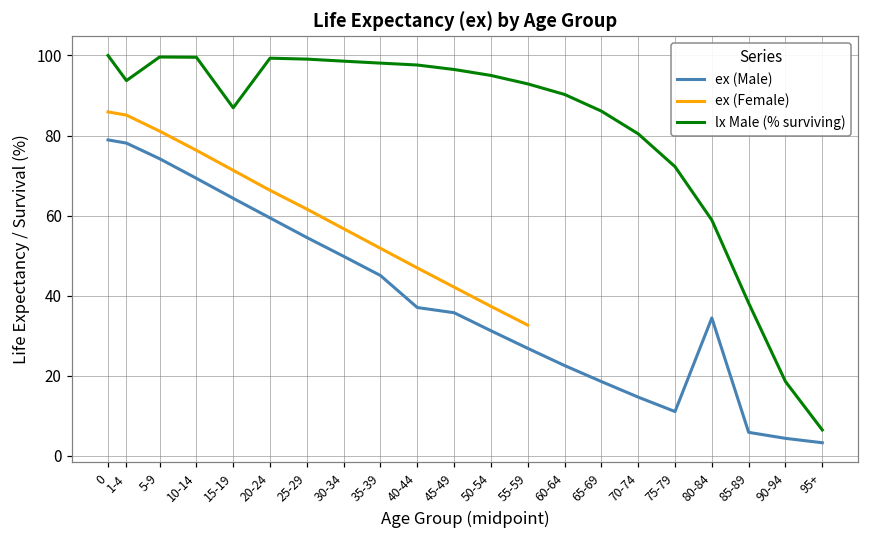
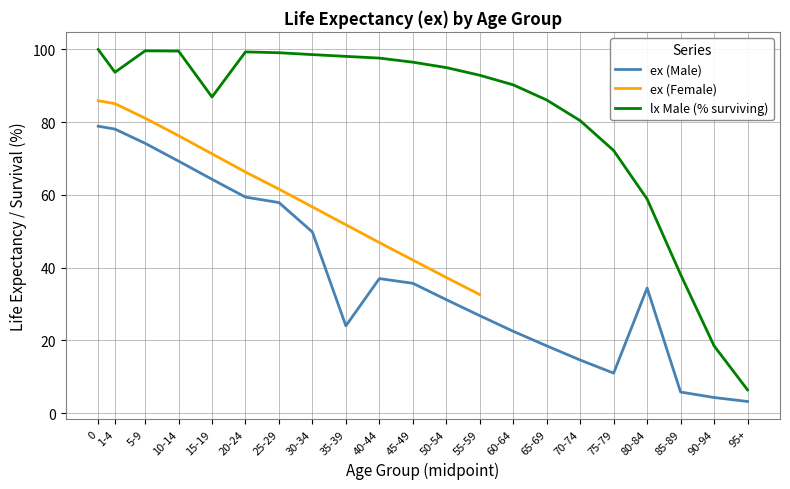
ex (Male), 25-29: 55 -> 58
ex (Male), 35-39: 45 -> 24
